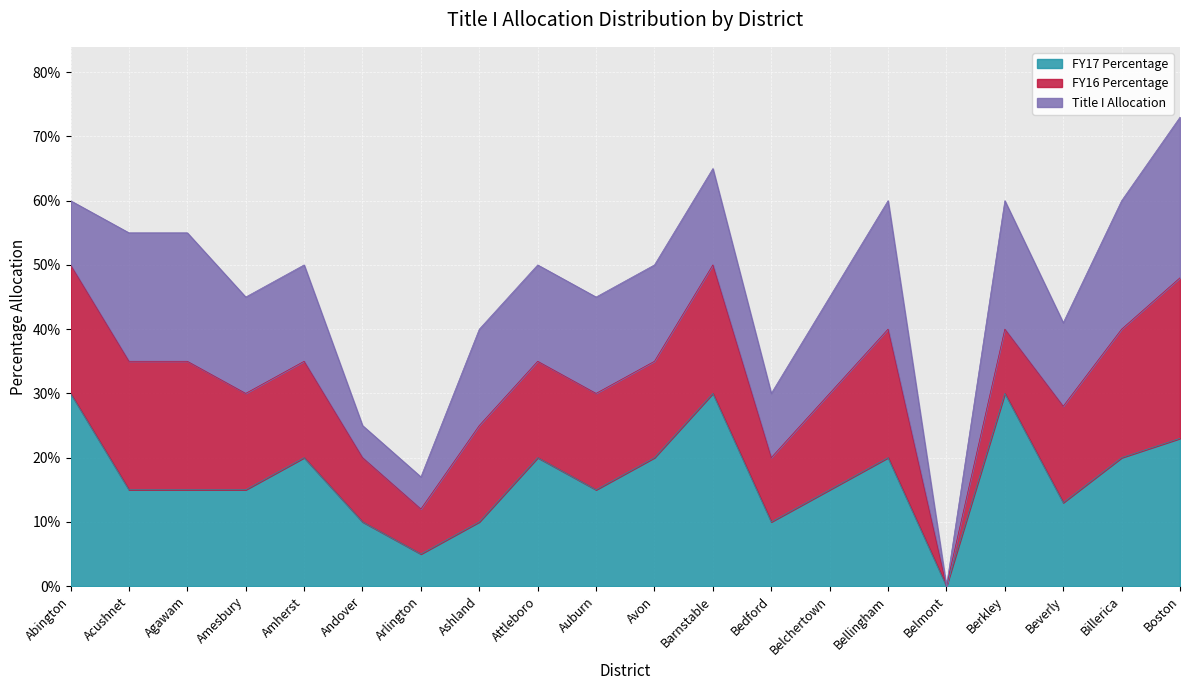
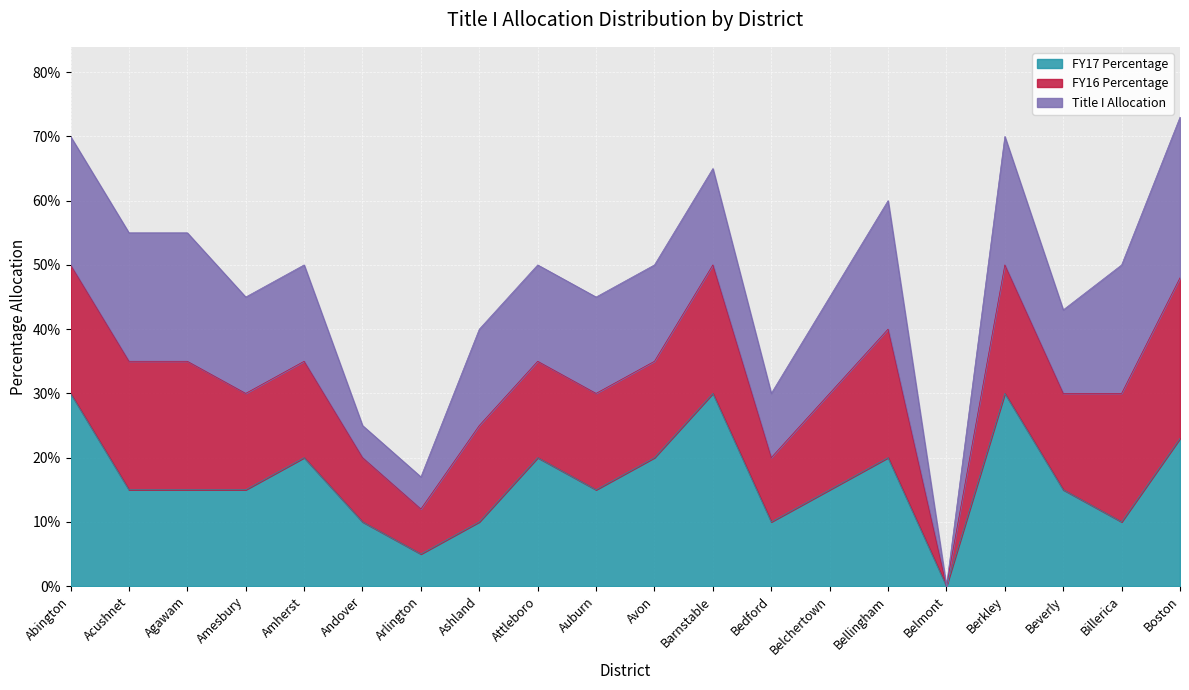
Title I Allocation, Abington: 10% -> 20%
FY16 Percentage, Berkley: 10% -> 20%
FY17 Percentage, Beverly: 13% -> 15%
FY17 Percentage, Billerica: 20% -> 10%
